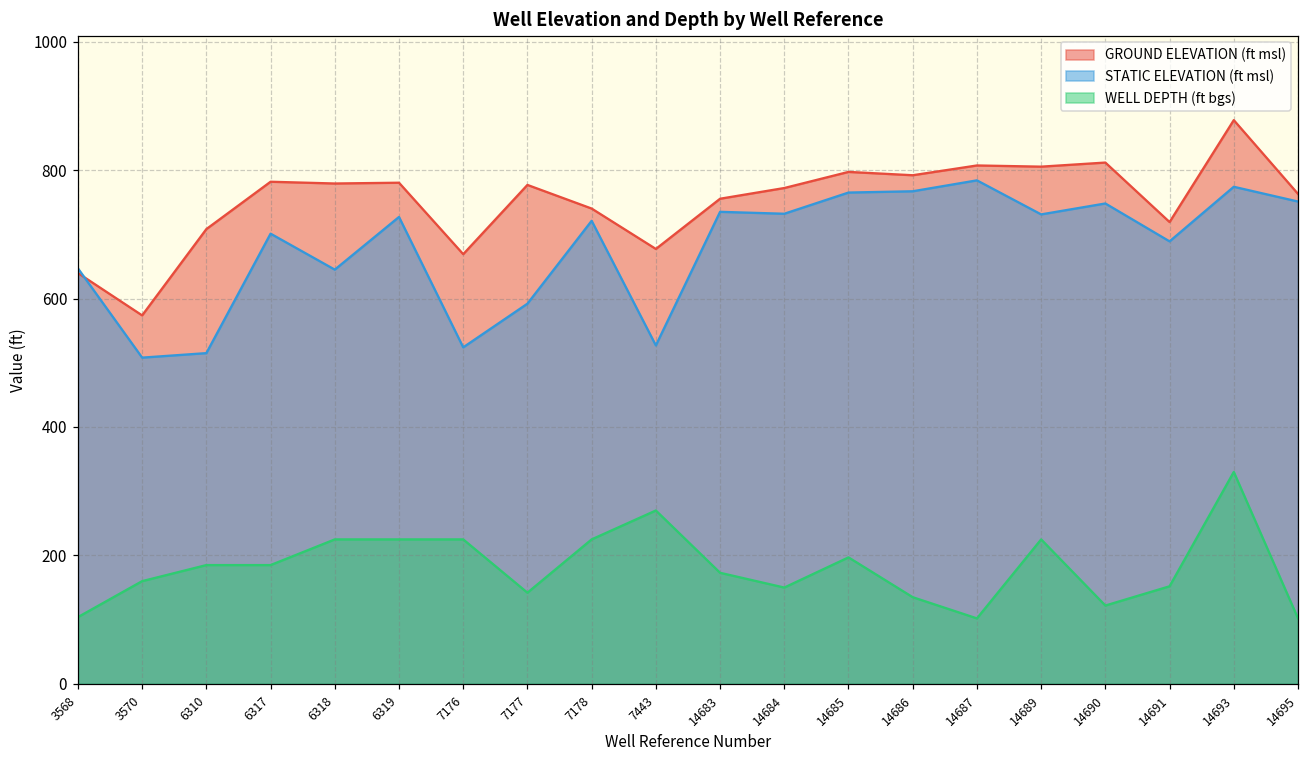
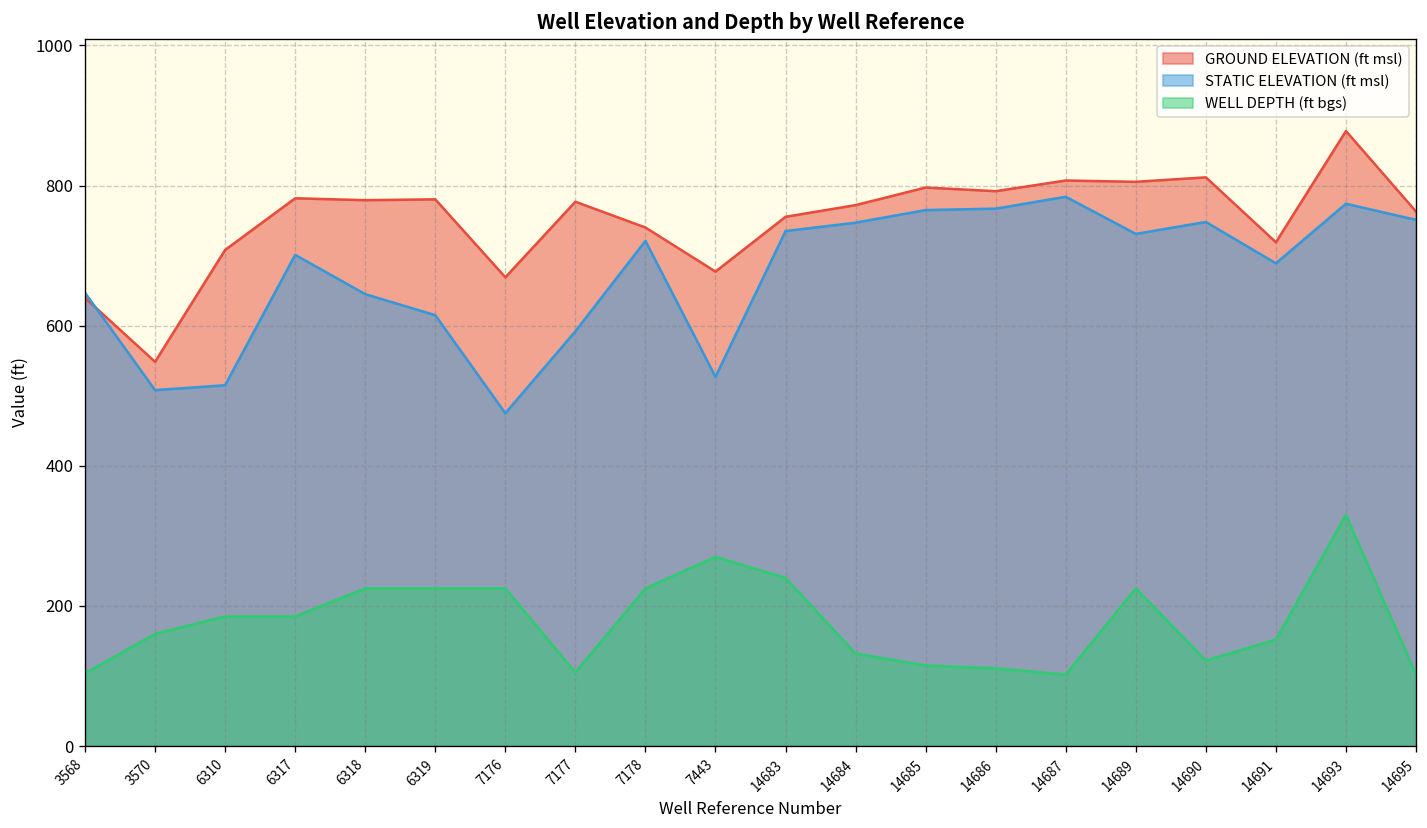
GROUND ELEVATION (ft msl), 3570: 570 -> 550
STATIC ELEVATION (ft msl), 6319: 730 -> 620
STATIC ELEVATION (ft msl), 7176: 520 -> 480
WELL DEPTH (ft bgs), 7177: 140 -> 110
WELL DEPTH (ft bgs), 14683: 170 -> 240
STATIC ELEVATION (ft msl), 14684: 730 -> 750
WELL DEPTH (ft bgs), 14684: 150 -> 130
WELL DEPTH (ft bgs), 14685: 200 -> 120
WELL DEPTH (ft bgs), 14686: 140 -> 110
